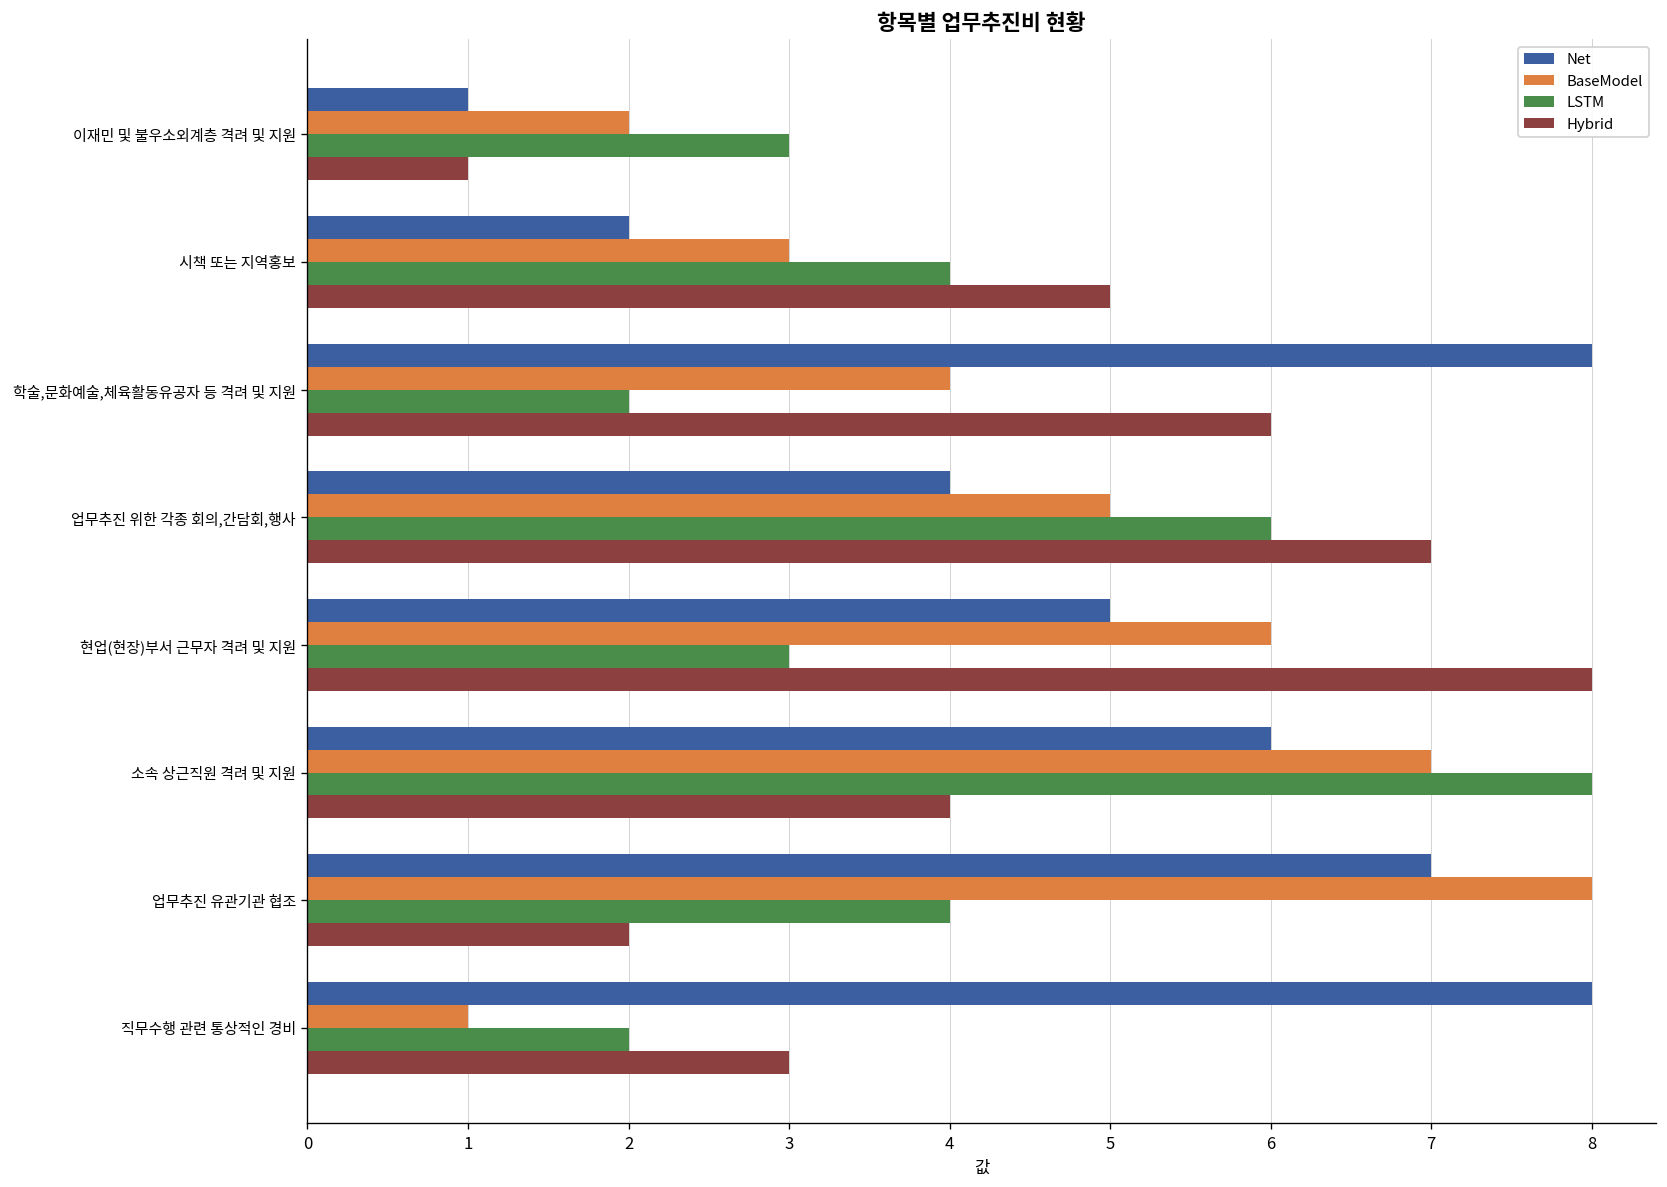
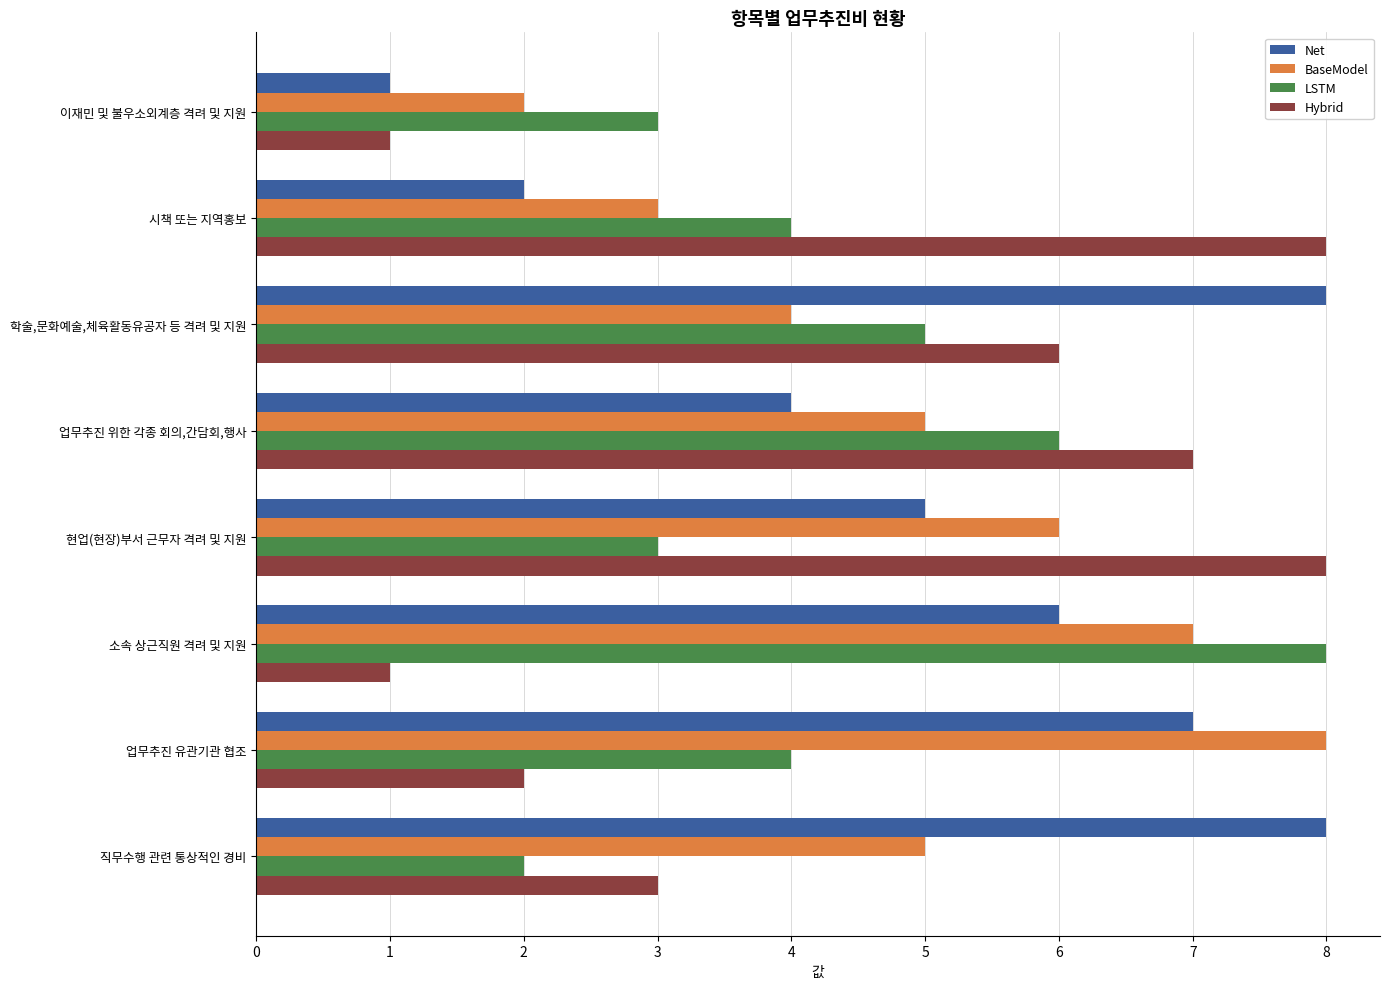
Hybrid, 시책 또는 지역홍보: 5 -> 8
LSTM, 학술,문화예술,체육활동유공자 등 격려 및 지원: 2 -> 5
Hybrid, 소속 상근직원 격려 및 지원: 4 -> 1
BaseModel, 직무수행 관련 통상적인 경비: 1 -> 5
